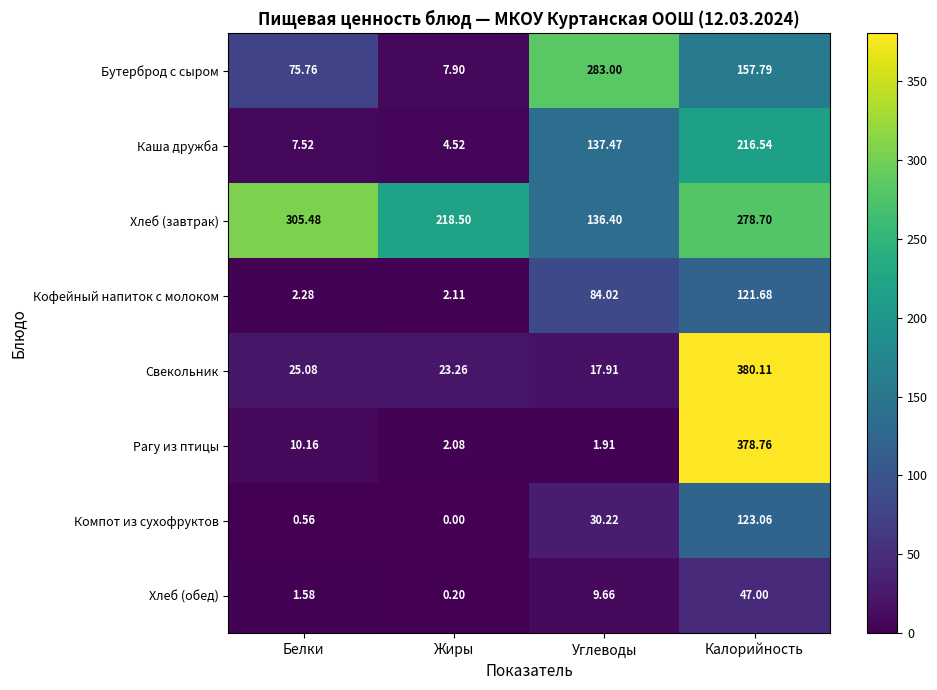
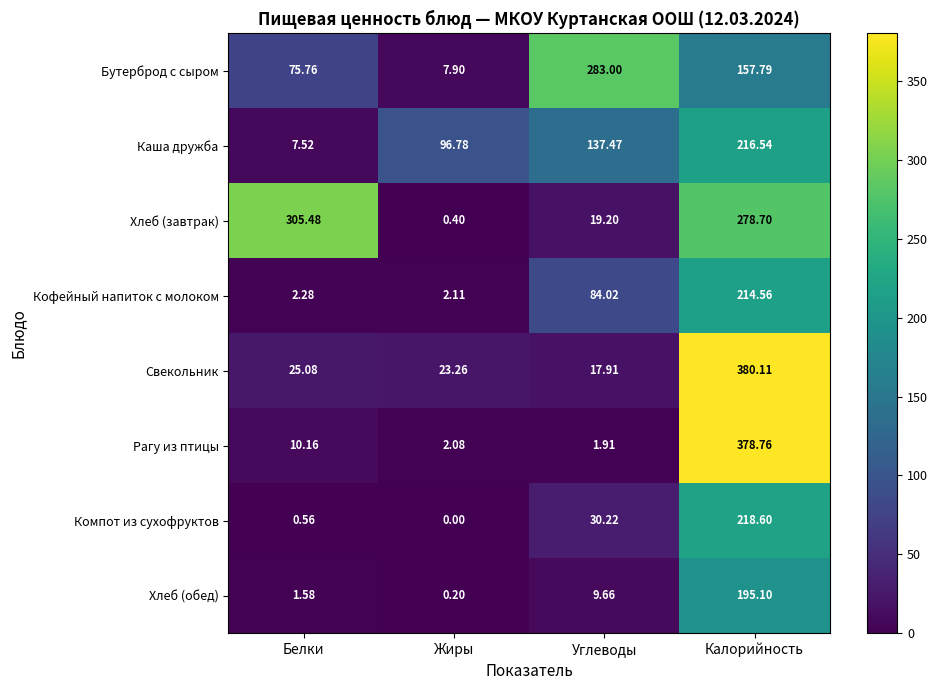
Каша дружба, Жиры: 4.52 -> 96.78
Хлеб (завтрак), Жиры: 218.50 -> 0.40
Хлеб (завтрак), Углеводы: 136.40 -> 19.20
Кофейный напиток с молоком, Калорийность: 121.68 -> 214.56
Компот из сухофруктов, Калорийность: 123.06 -> 218.60
Хлеб (обед), Калорийность: 47.00 -> 195.10
